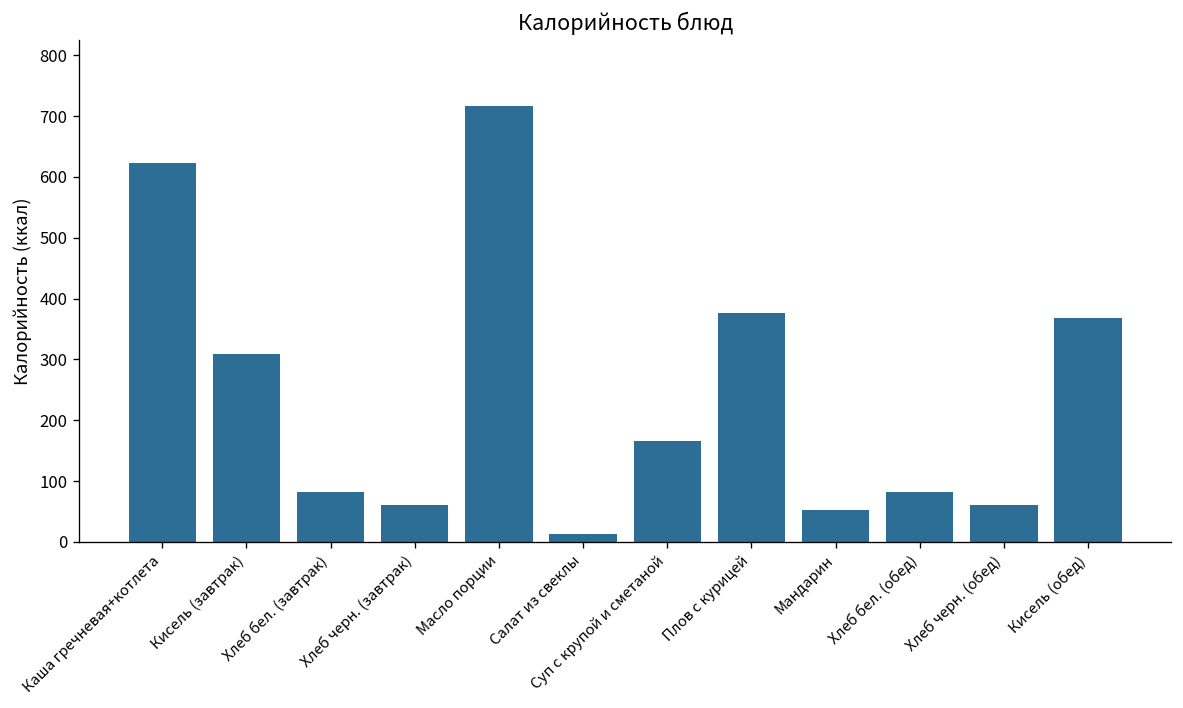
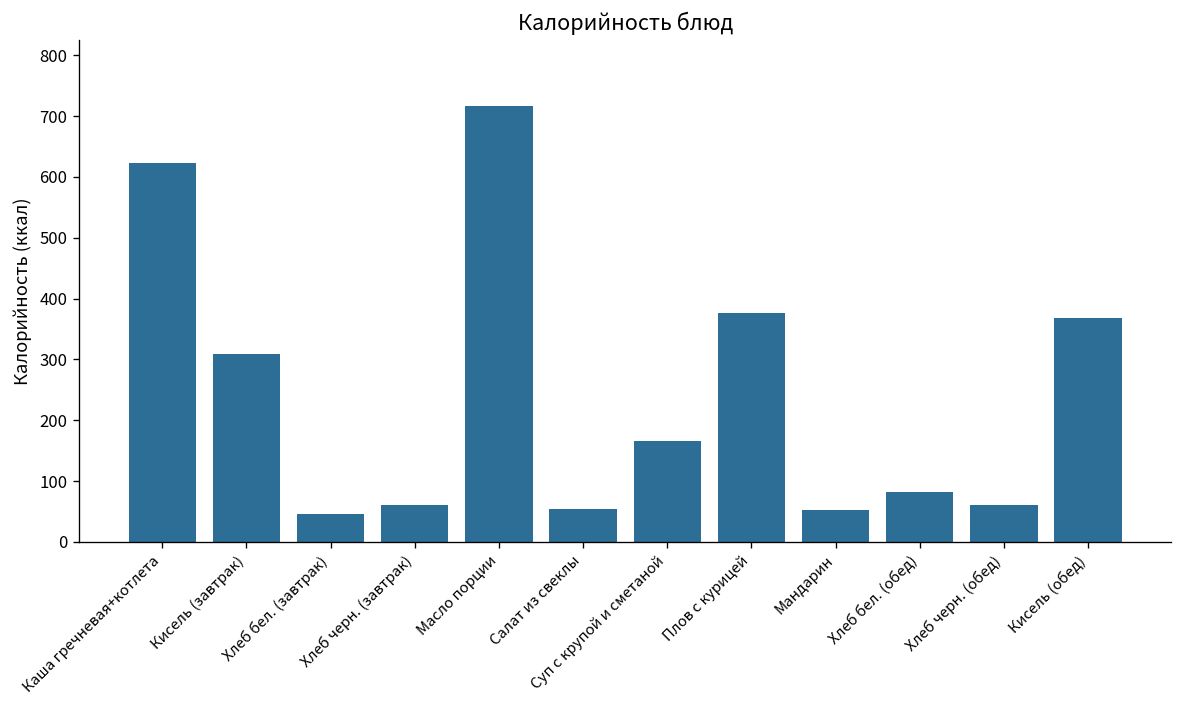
Хлеб бел. (завтрак): 80 -> 50
Салат из свеклы: 10 -> 50
